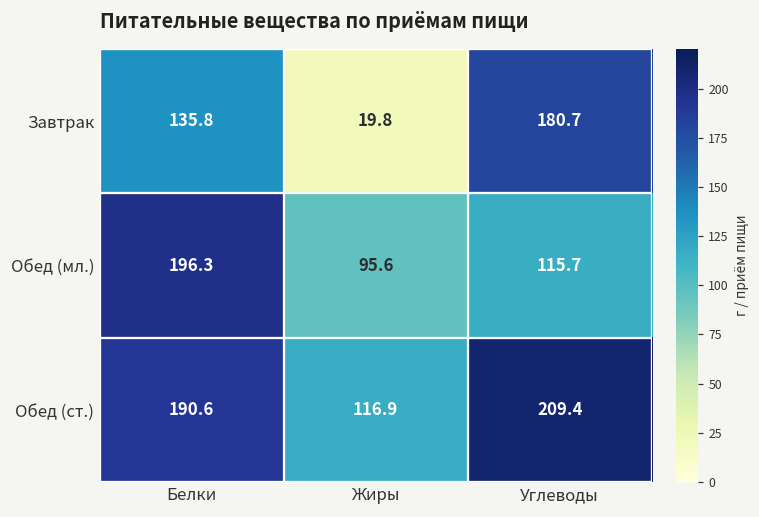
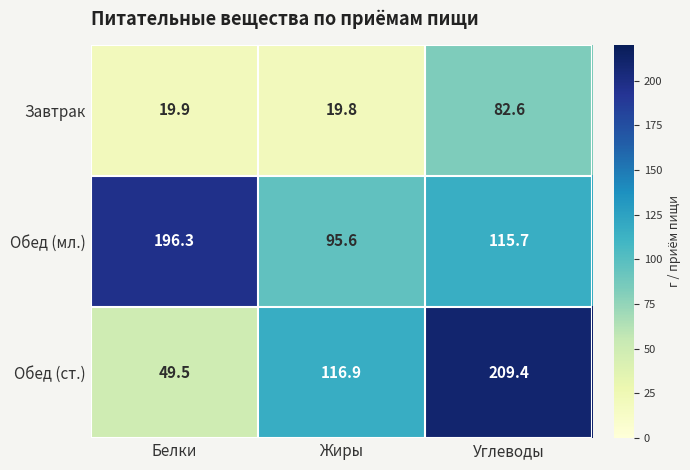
Завтрак, Белки: 135.8 -> 19.9
Завтрак, Углеводы: 180.7 -> 82.6
Обед (ст.), Белки: 190.6 -> 49.5
